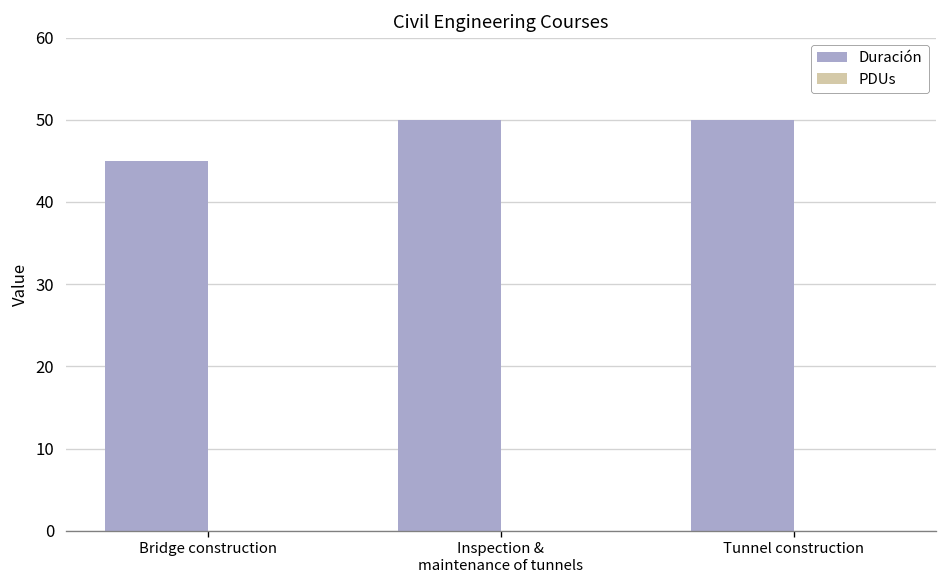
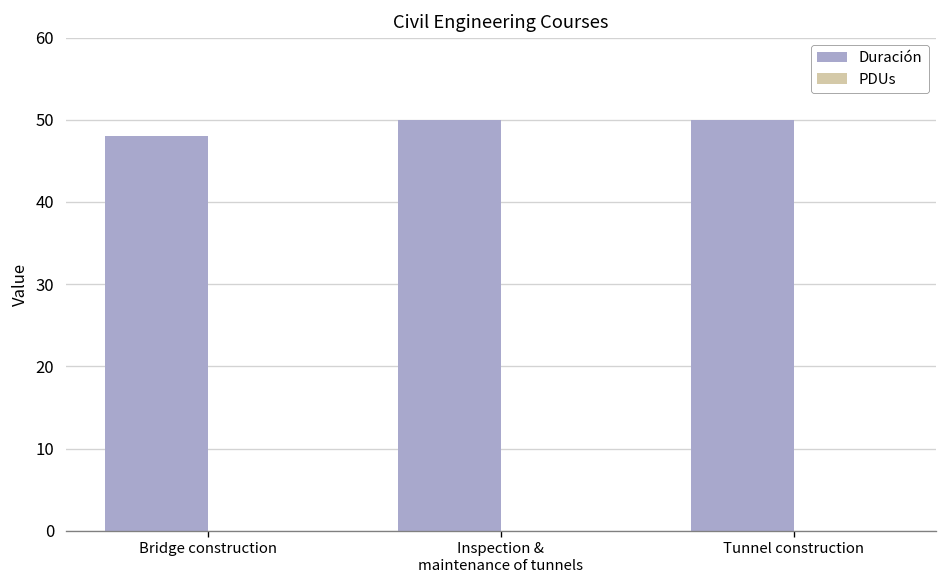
Duración, Bridge construction: 45 -> 48
